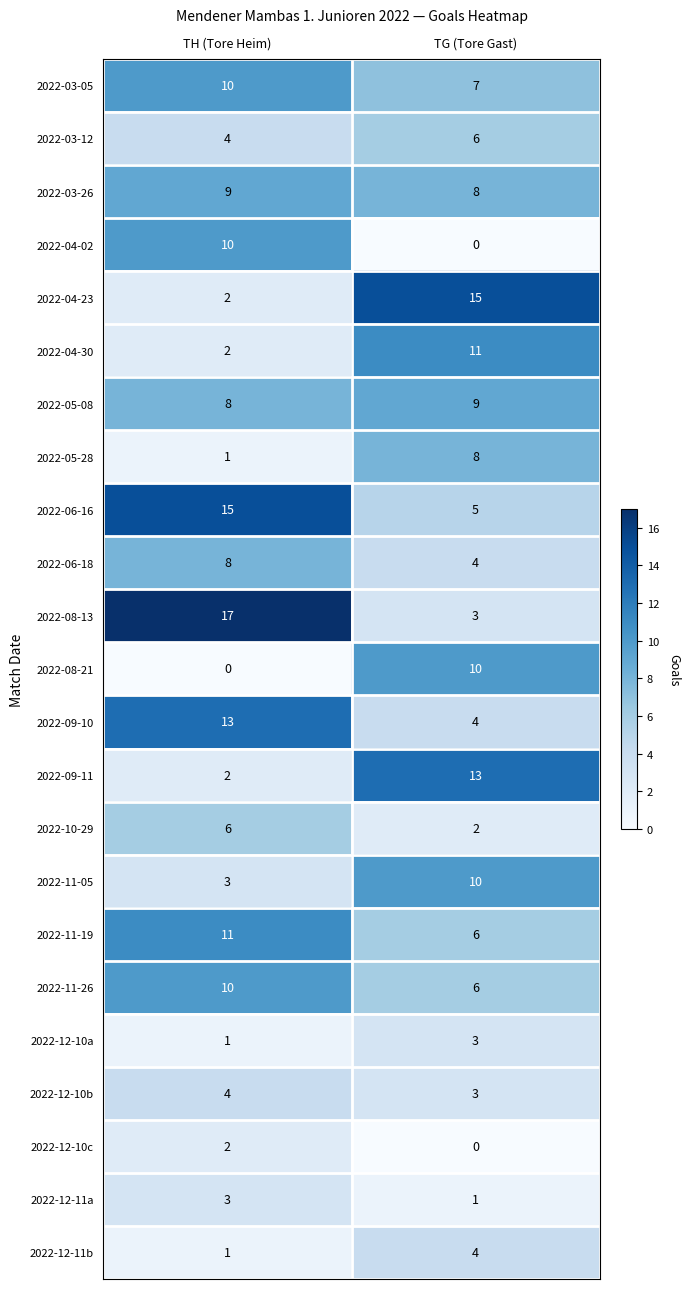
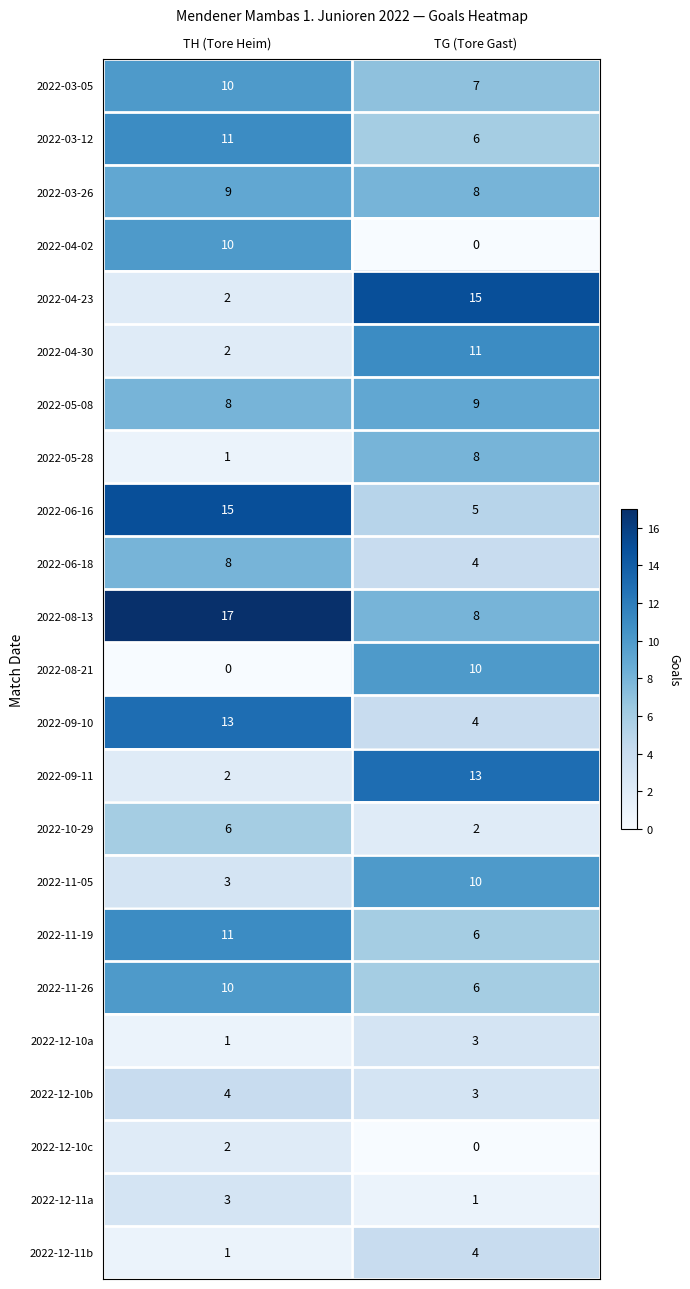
2022-03-12, TH (Tore Heim): 4 -> 11
2022-08-13, TG (Tore Gast): 3 -> 8
